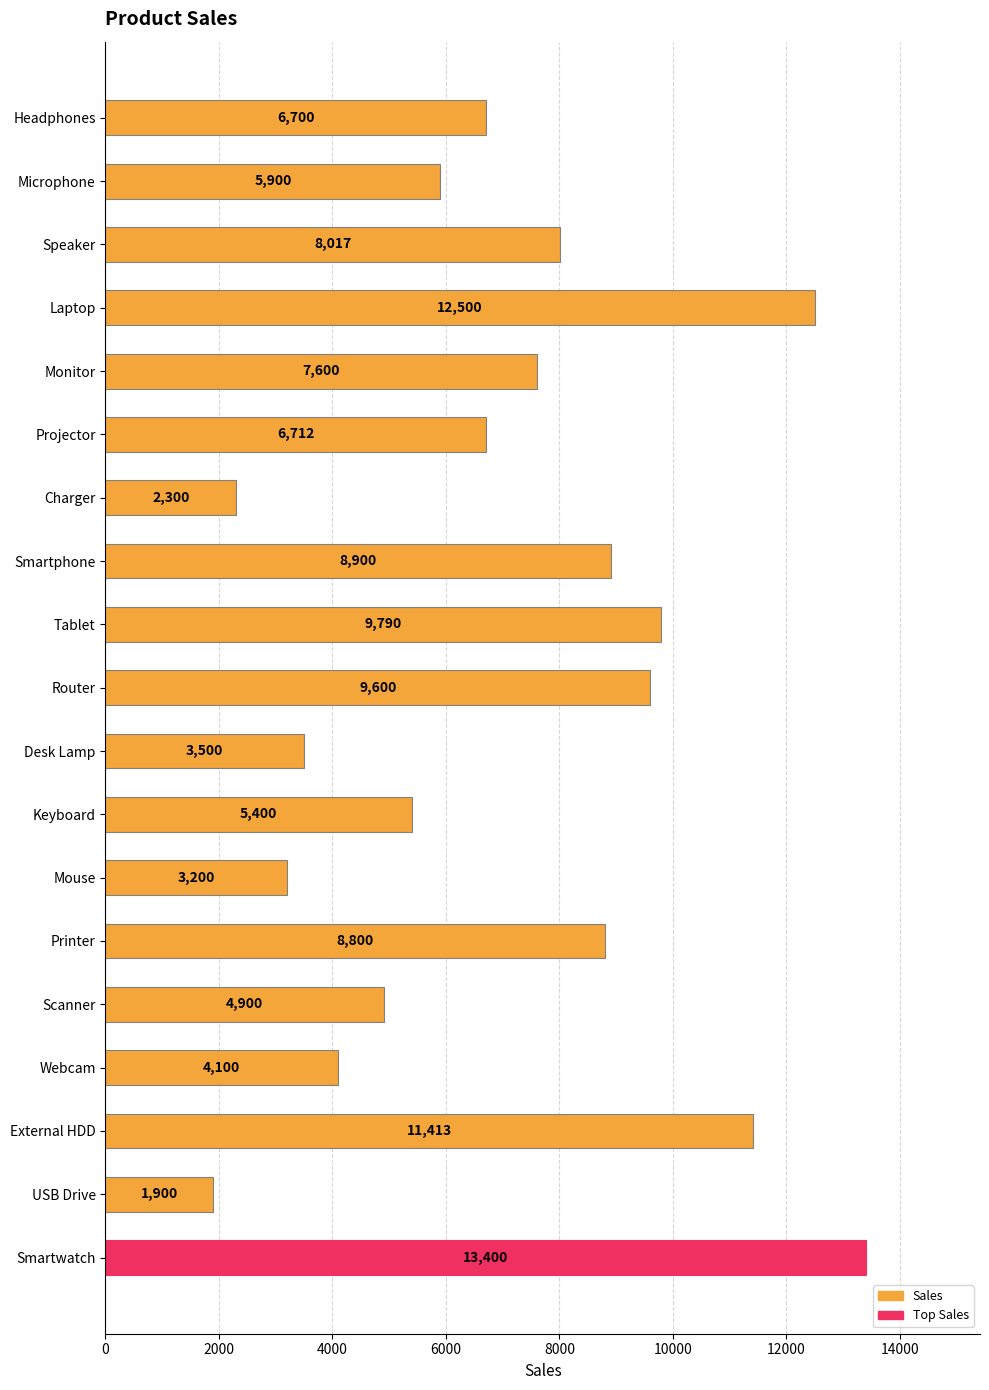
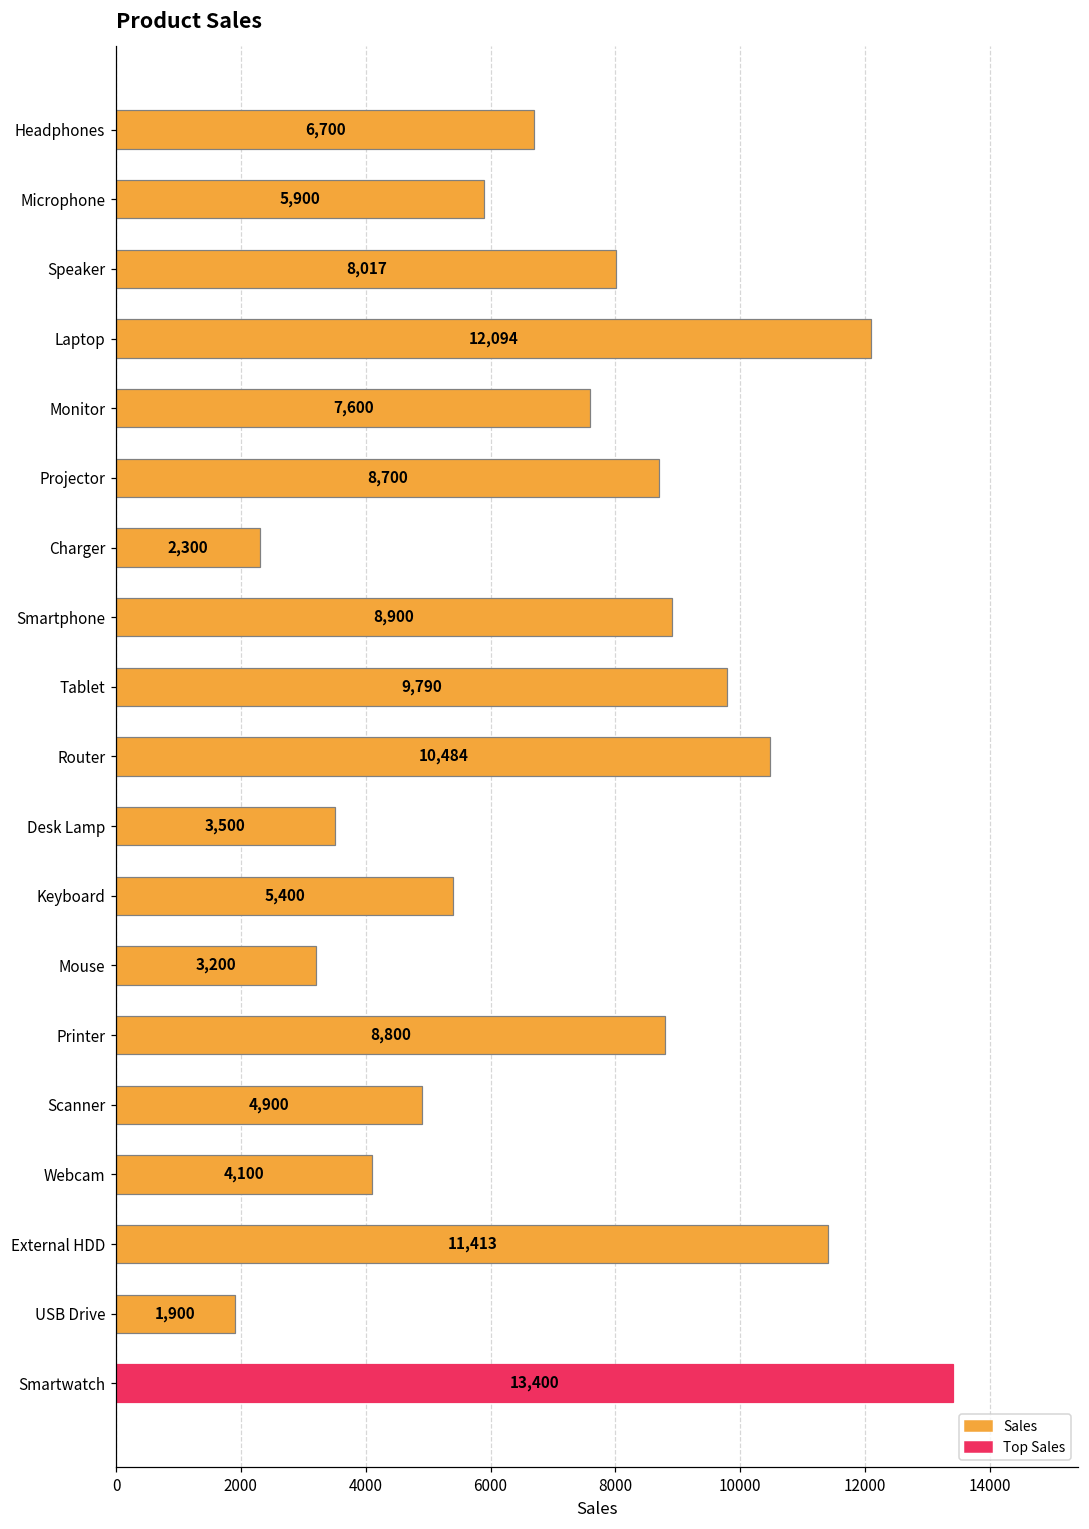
Laptop: 12,500 -> 12,094
Projector: 6,712 -> 8,700
Router: 9,600 -> 10,484
